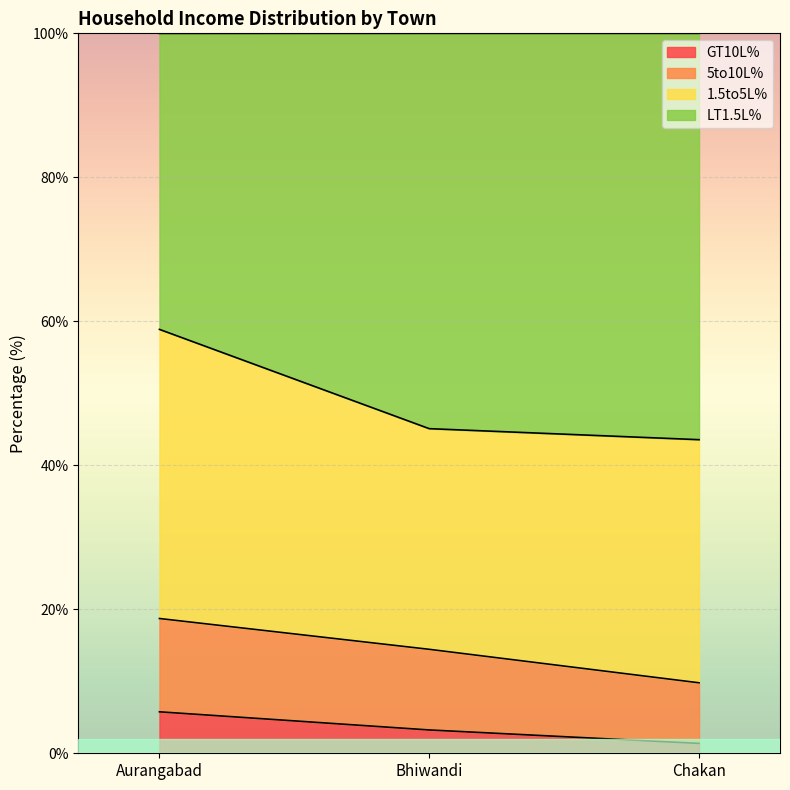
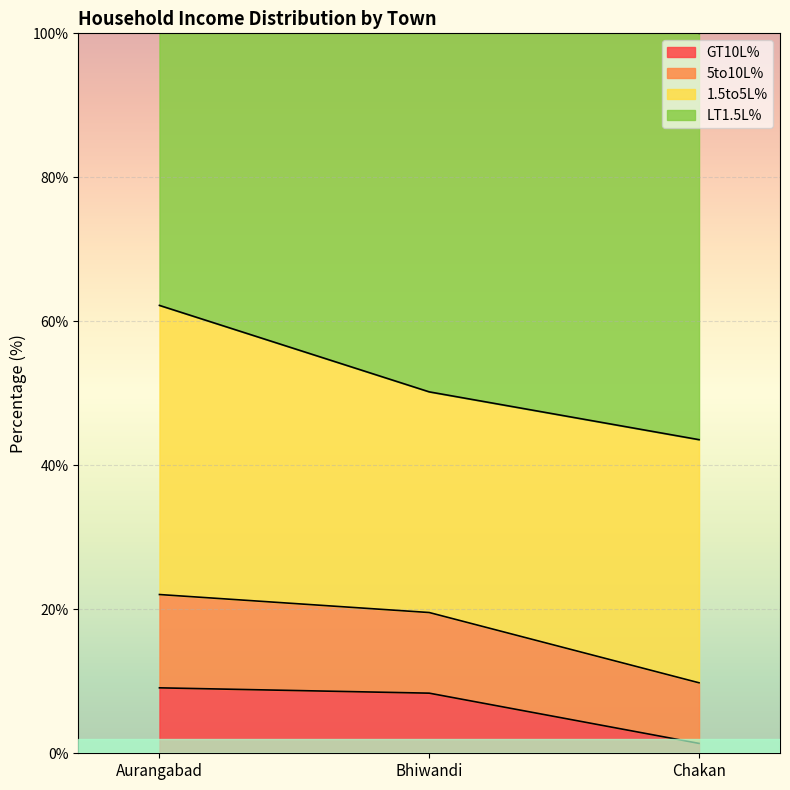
GT10L%, Aurangabad: 6% -> 9%
GT10L%, Bhiwandi: 3% -> 8%
